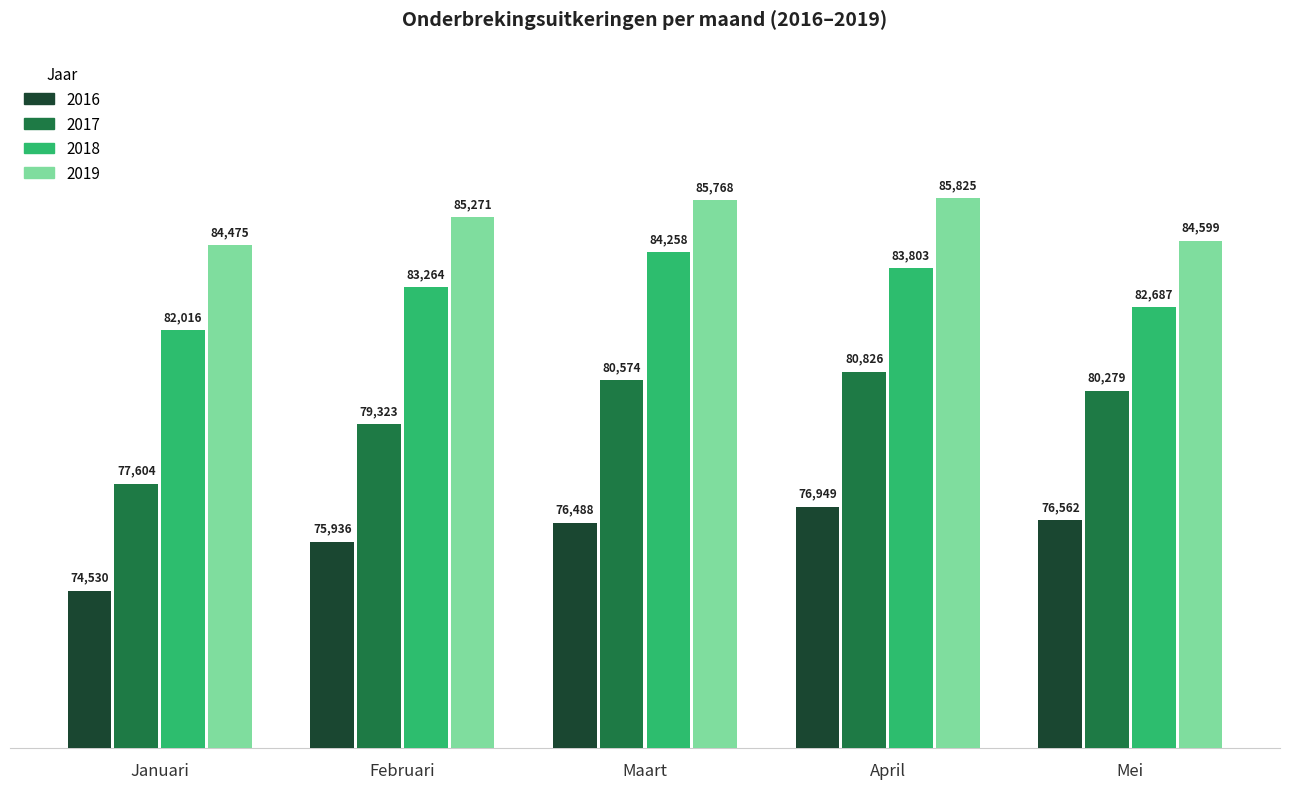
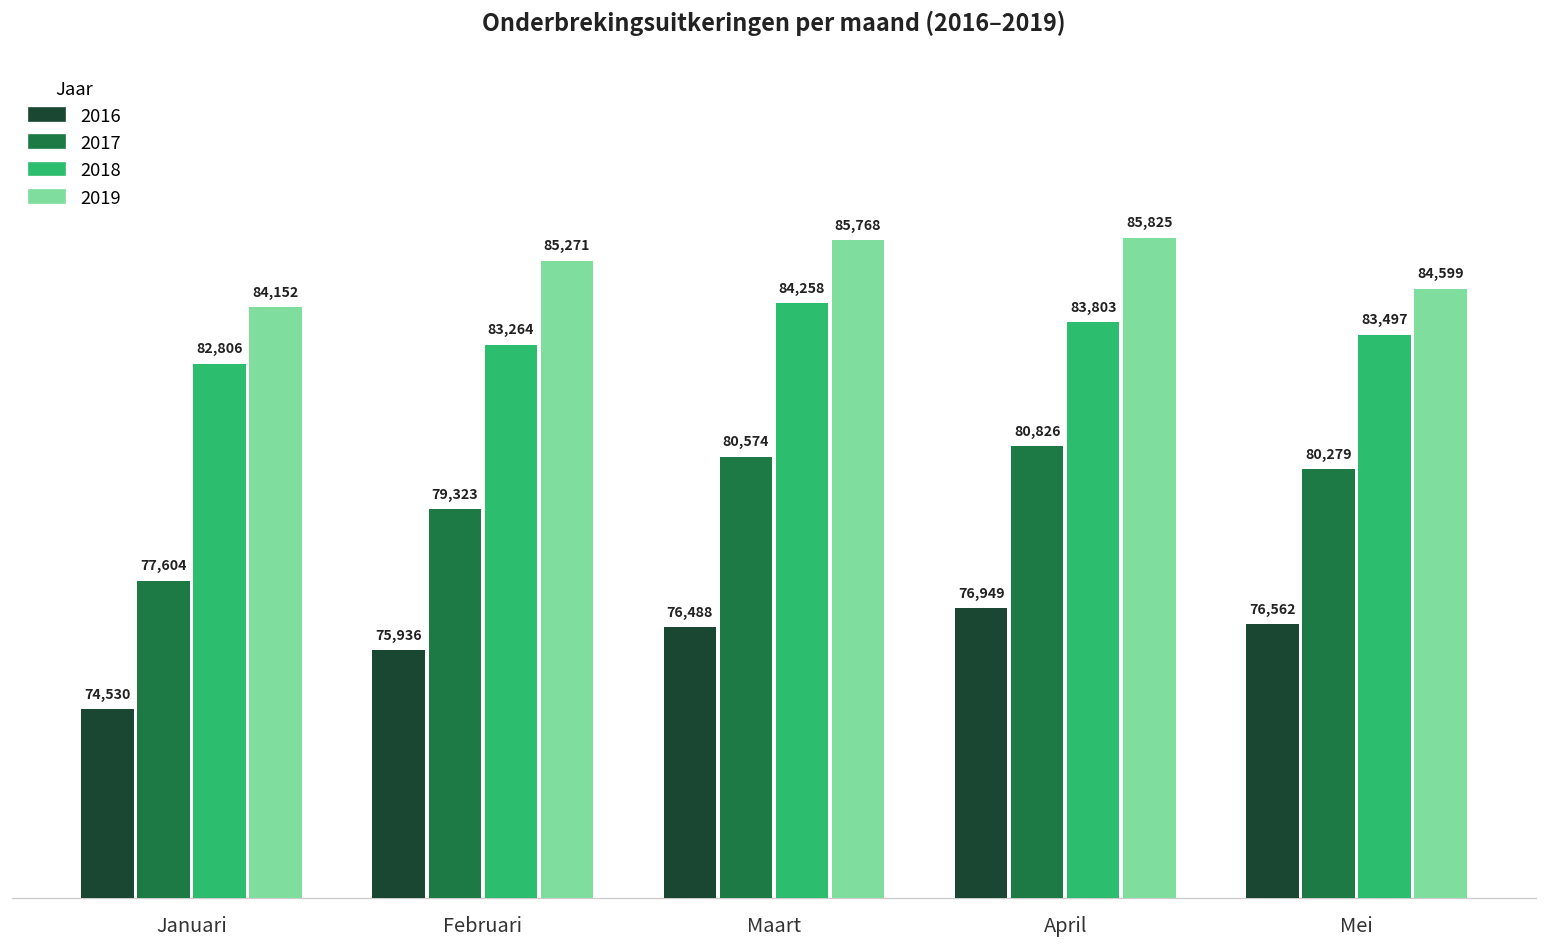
2018, Januari: 82,016 -> 82,806
2019, Januari: 84,475 -> 84,152
2018, Mei: 82,687 -> 83,497
